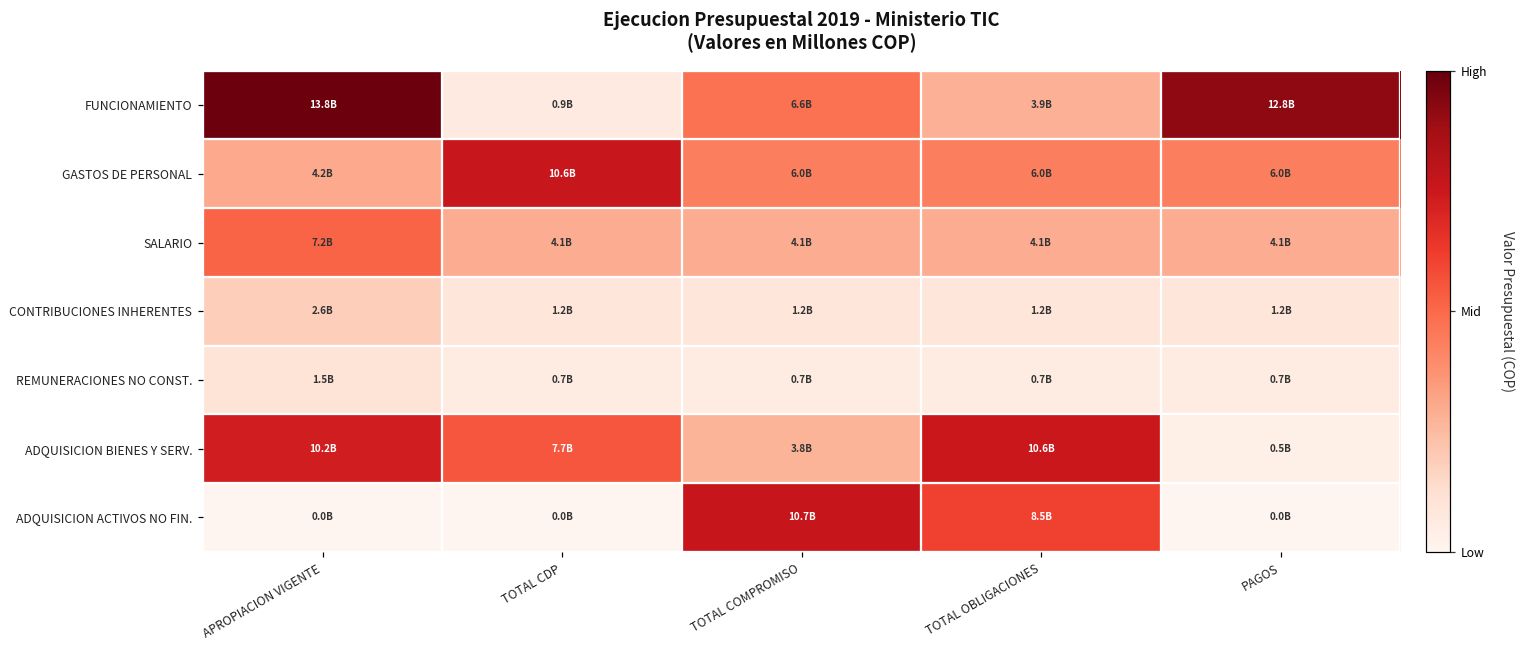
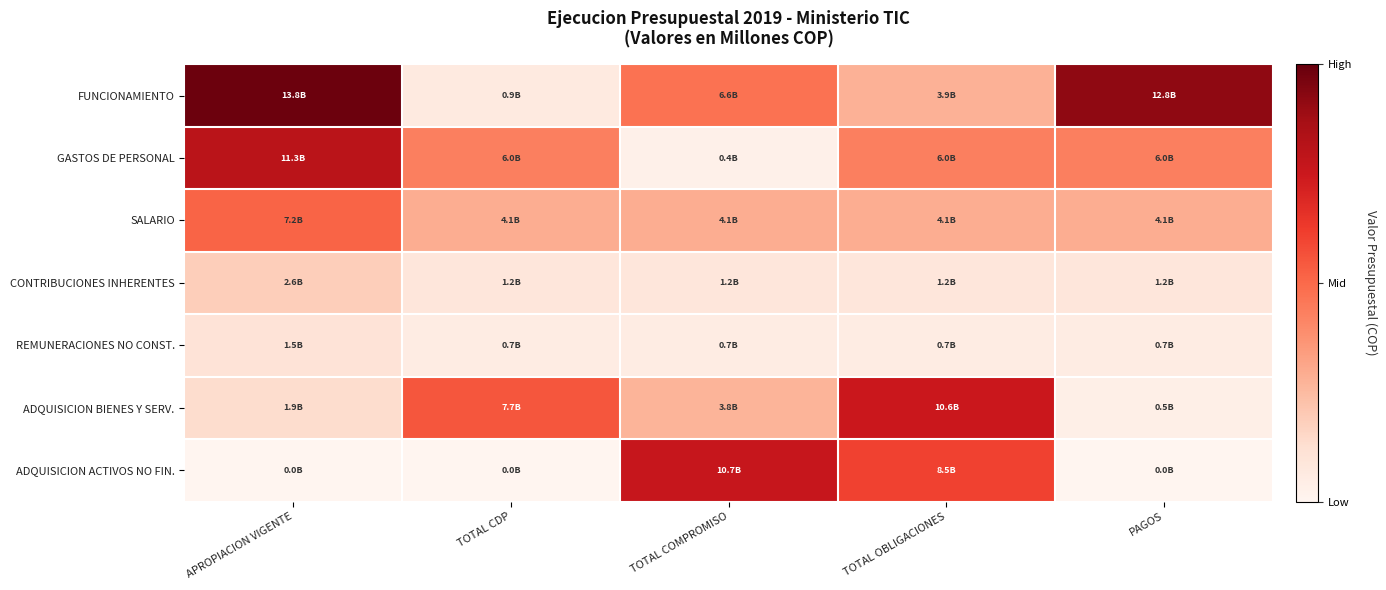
GASTOS DE PERSONAL, APROPIACION VIGENTE: 4.2B -> 11.3B
GASTOS DE PERSONAL, TOTAL CDP: 10.6B -> 6.0B
GASTOS DE PERSONAL, TOTAL COMPROMISO: 6.0B -> 0.4B
ADQUISICION BIENES Y SERV., APROPIACION VIGENTE: 10.2B -> 1.9B
